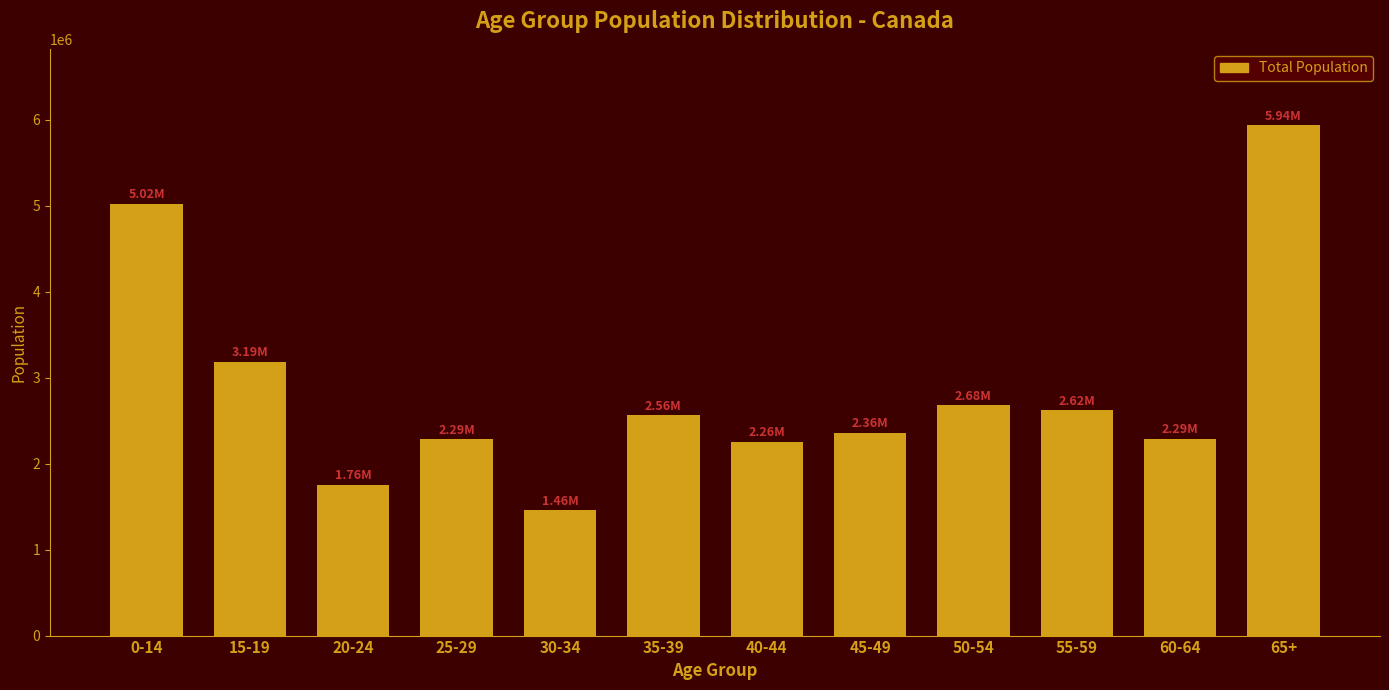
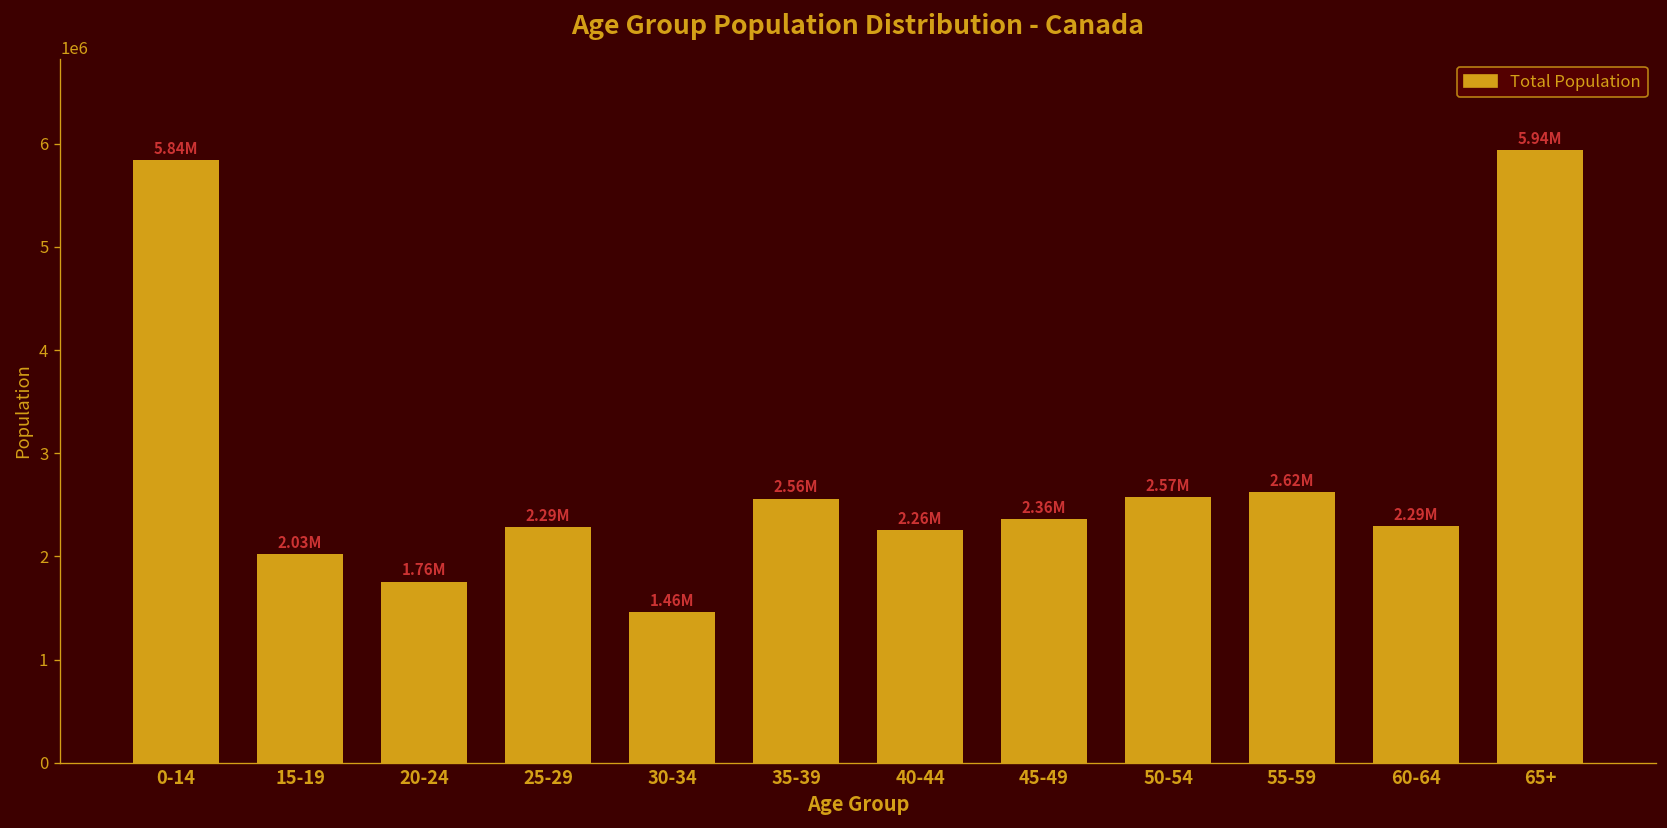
0-14: 5.02M -> 5.84M
15-19: 3.19M -> 2.03M
50-54: 2.68M -> 2.57M
